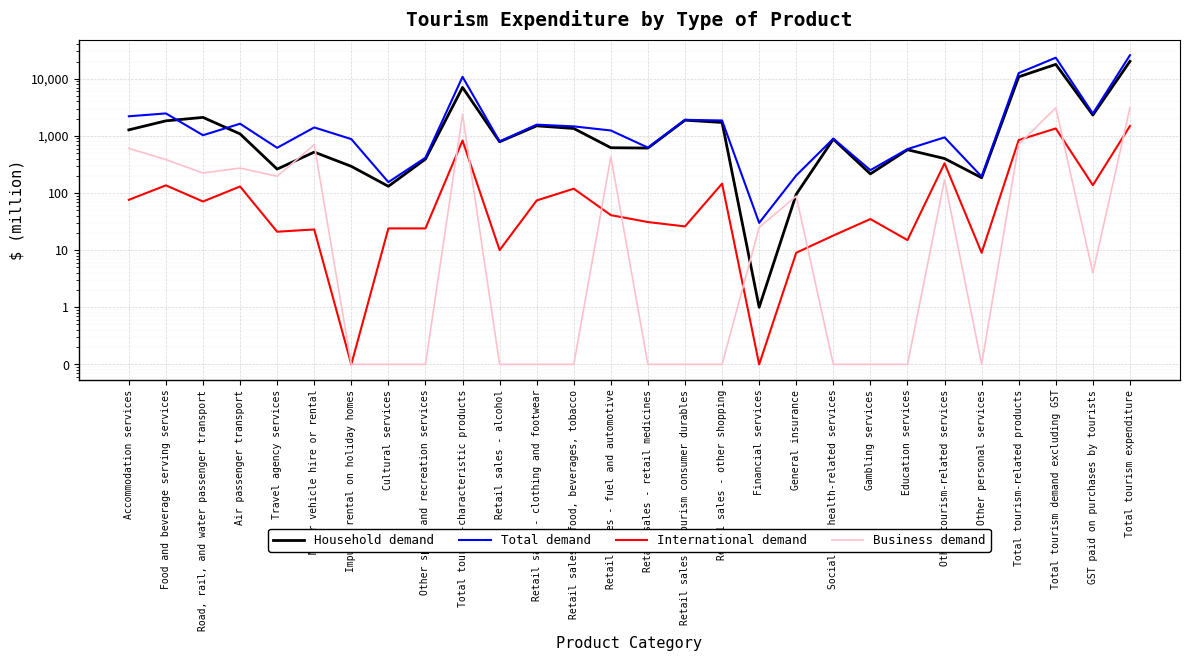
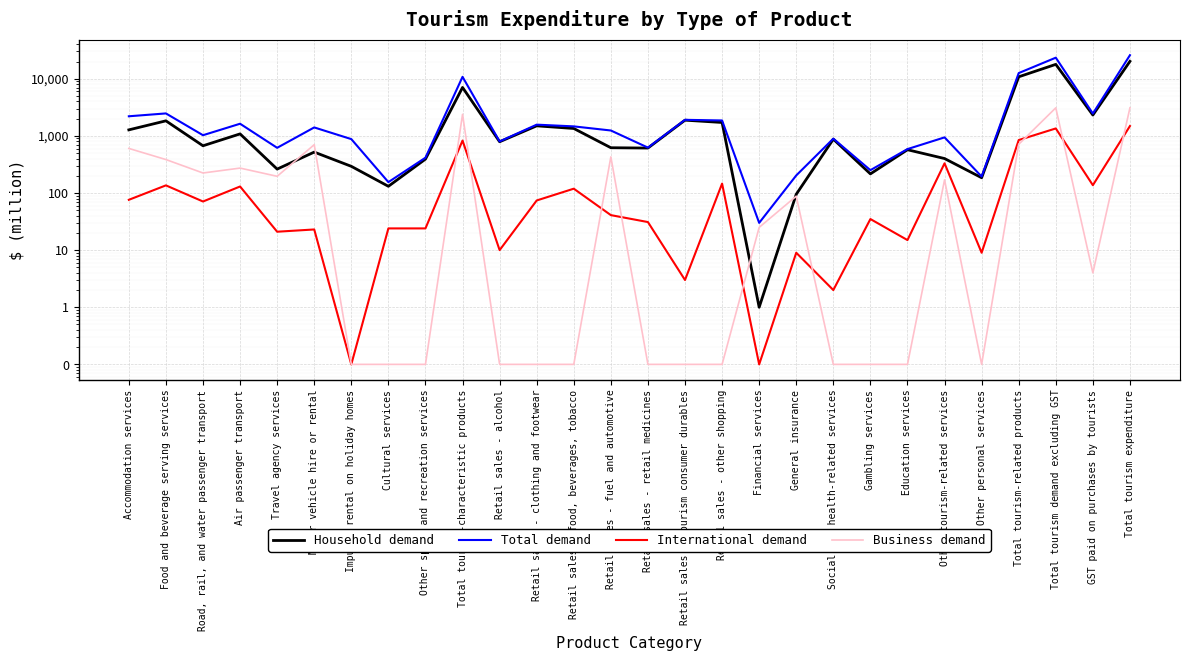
Household demand, Road, rail, and water passenger transport: 2,100 -> 700
International demand, Retail sales - tourism consumer durables: 30 -> 3
International demand, Social and health-related services: 18 -> 2
